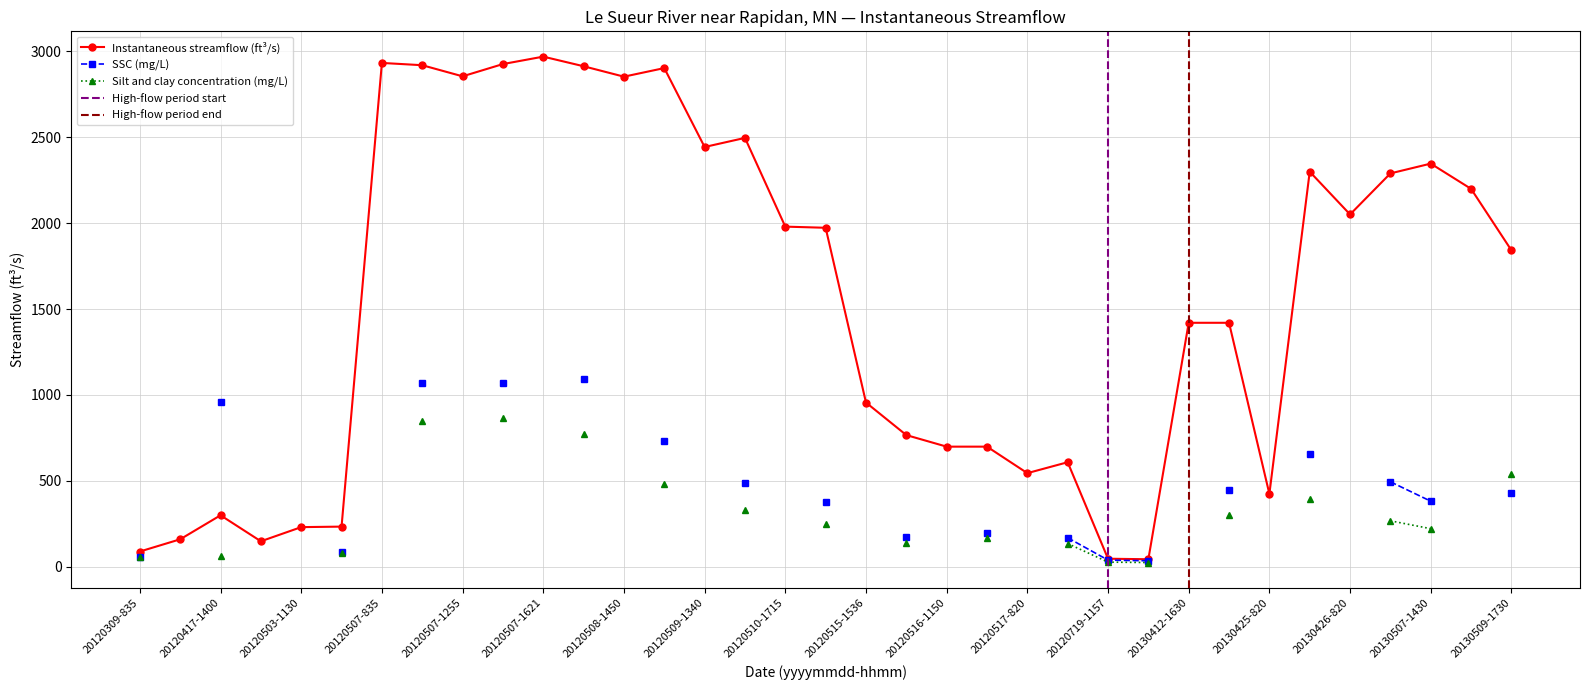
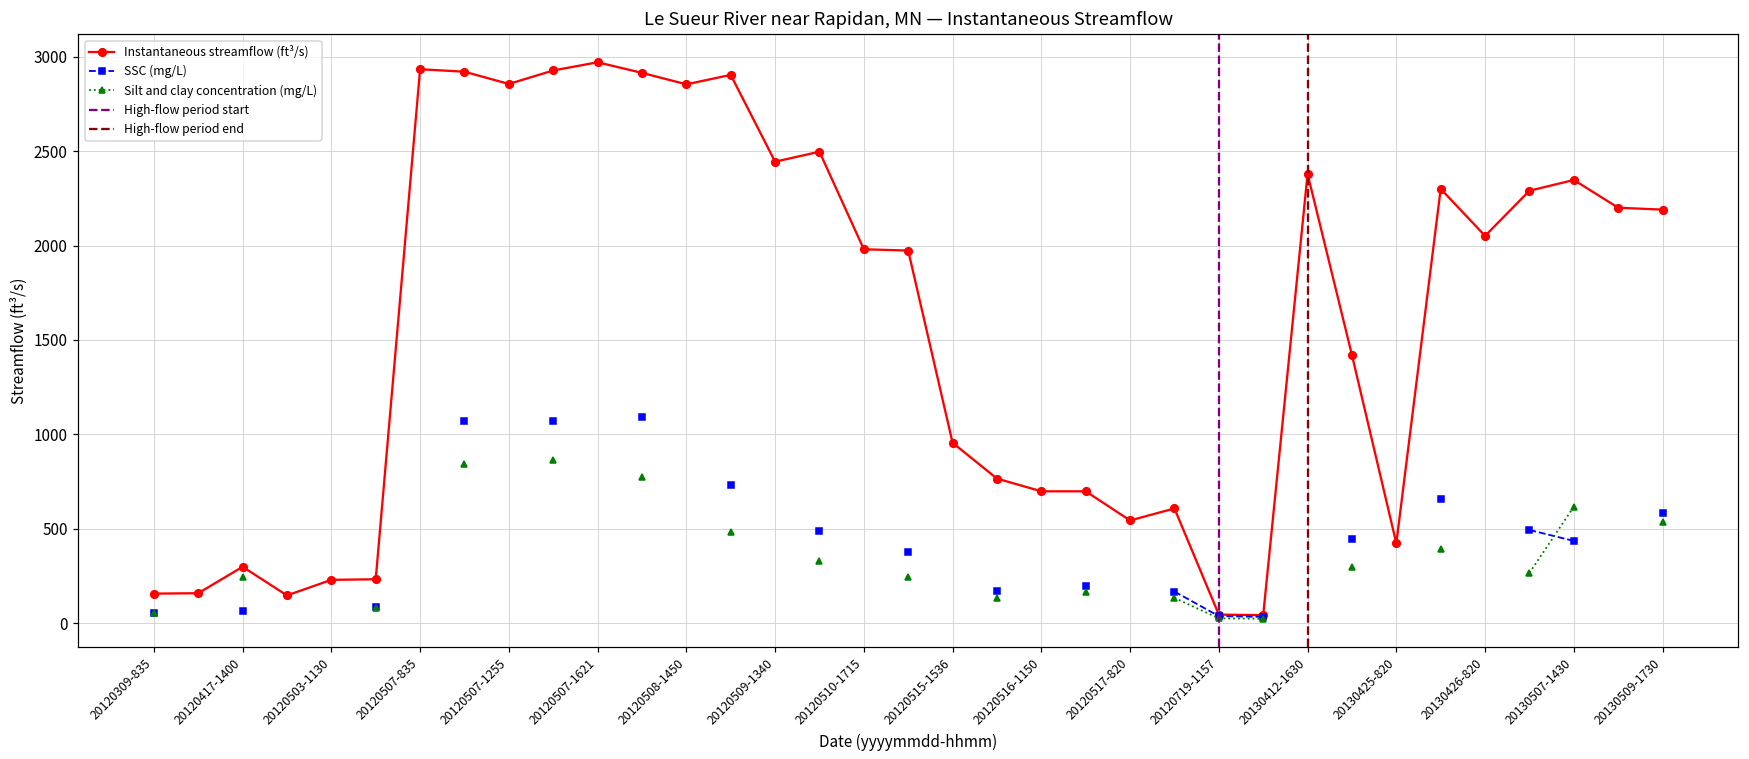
Instantaneous streamflow (ft³/s), 20120309-835: 90 -> 160
SSC (mg/L), 20120417-1400: 960 -> 60
Silt and clay concentration (mg/L), 20120417-1400: 60 -> 240
Instantaneous streamflow (ft³/s), 20130412-1630: 1420 -> 2380
SSC (mg/L), 20130507-1430: 380 -> 440
Silt and clay concentration (mg/L), 20130507-1430: 220 -> 620
Instantaneous streamflow (ft³/s), 20130509-1730: 1840 -> 2190
SSC (mg/L), 20130509-1730: 430 -> 590
